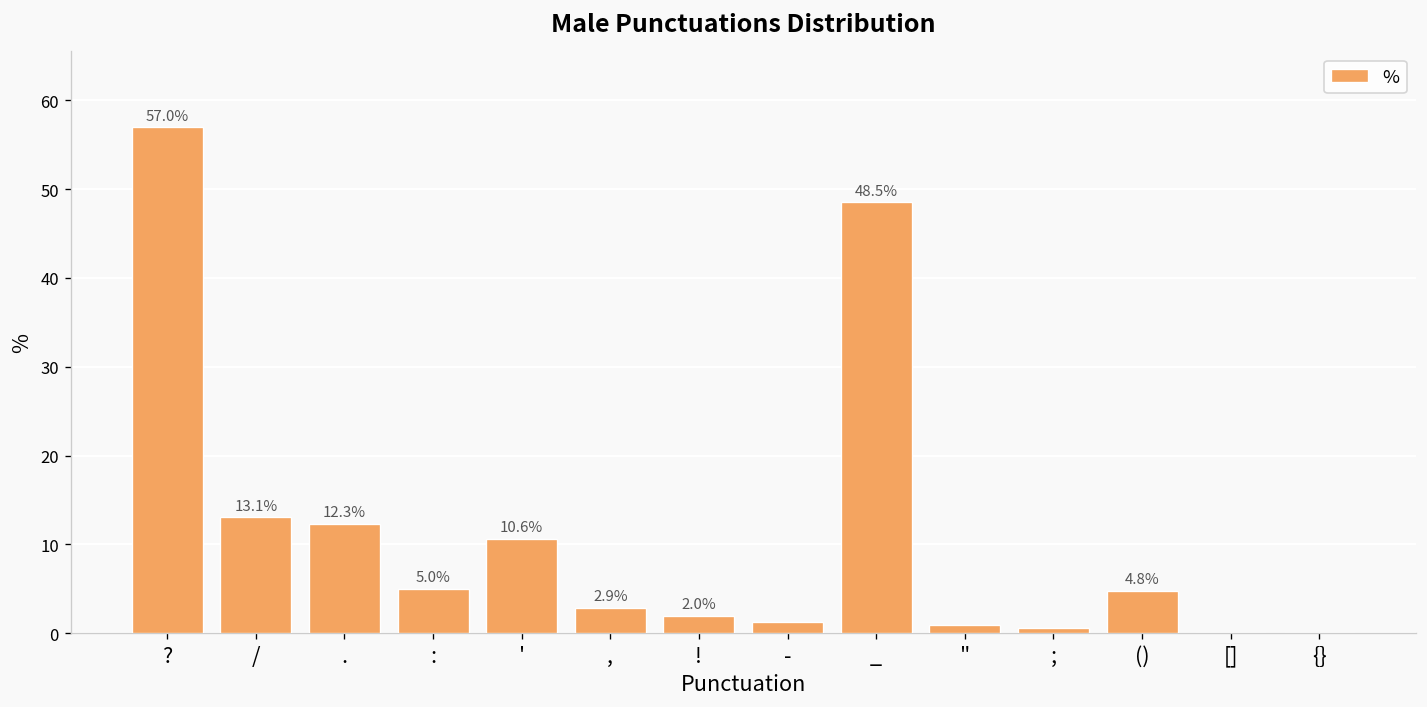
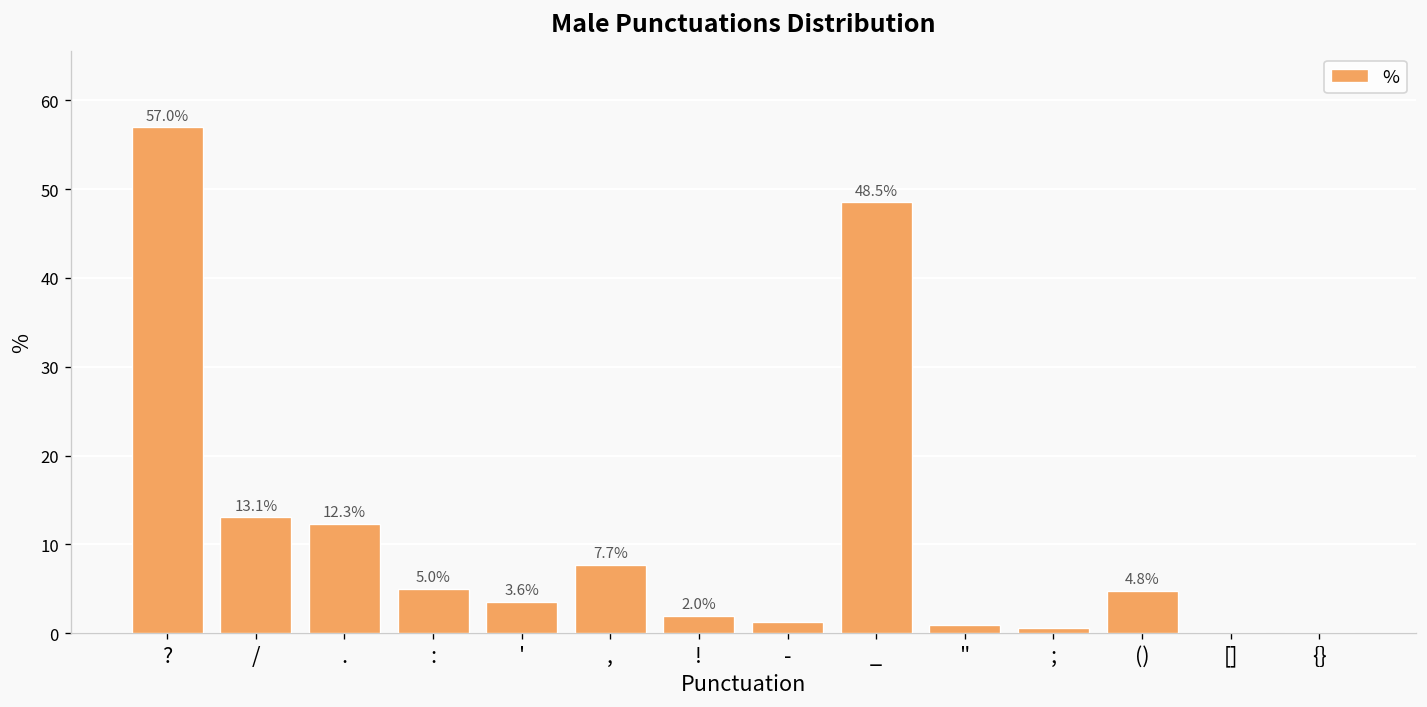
': 10.6% -> 3.6%
,: 2.9% -> 7.7%
